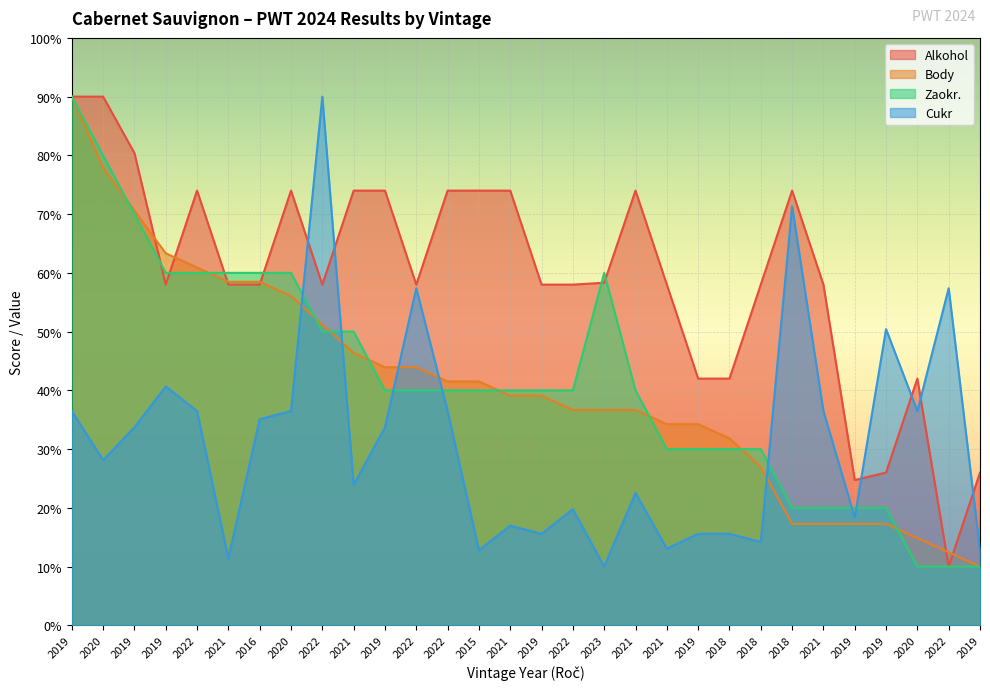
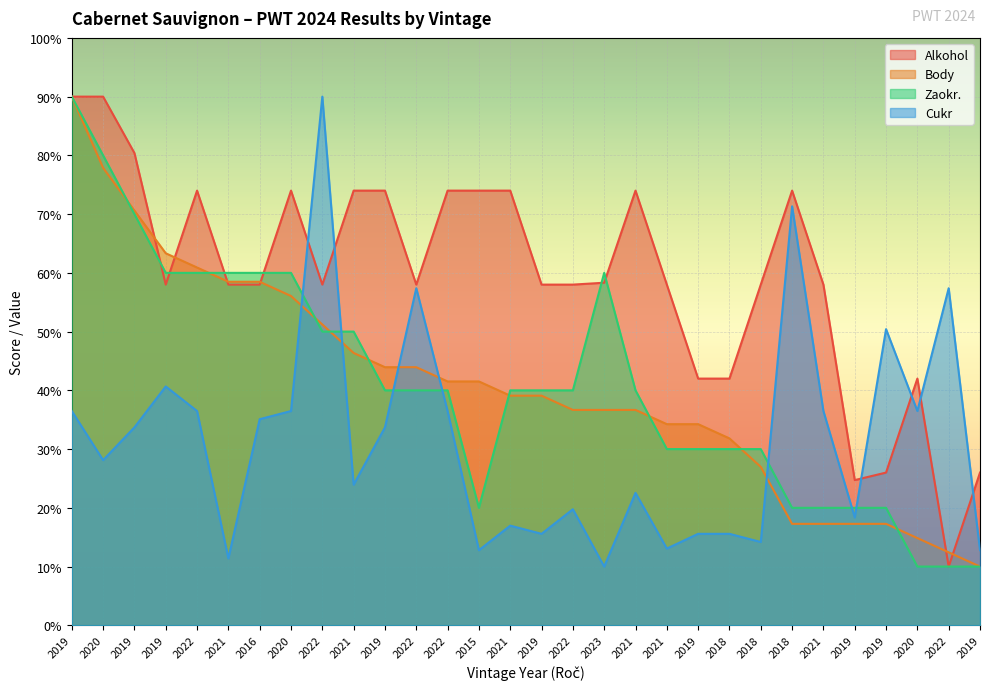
Zaokr., 2015: 40% -> 20%
